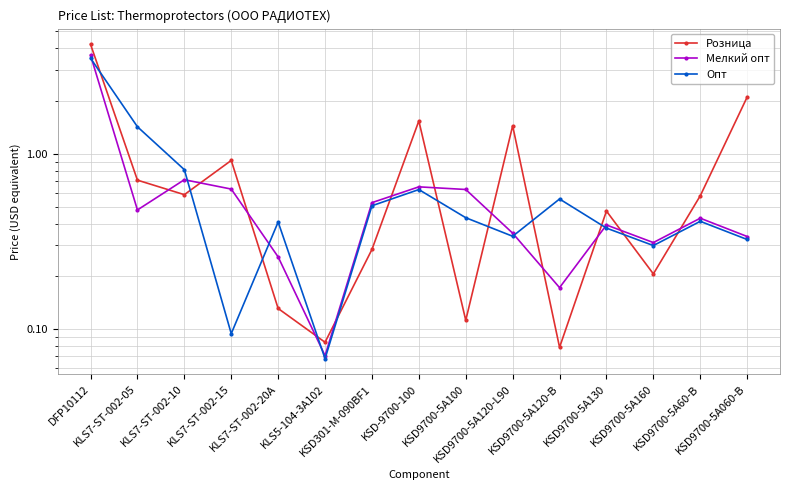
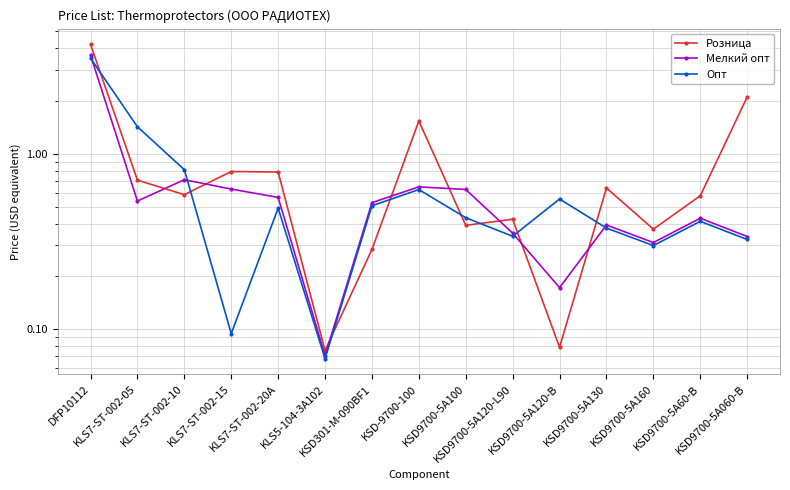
Мелкий опт, KLS7-ST-002-05: 0.48 -> 0.54
Розница, KLS7-ST-002-15: 0.9 -> 0.8
Розница, KLS7-ST-002-20A: 0.13 -> 0.8
Мелкий опт, KLS7-ST-002-20A: 0.26 -> 0.56
Опт, KLS7-ST-002-20A: 0.41 -> 0.49
Розница, KLS5-104-3A102: 0.08 -> 0.076
Розница, KSD9700-5A100: 0.11 -> 0.39
Розница, KSD9700-5A120-L90: 1.4 -> 0.42
Розница, KSD9700-5A130: 0.47 -> 0.64
Розница, KSD9700-5A160: 0.21 -> 0.37
